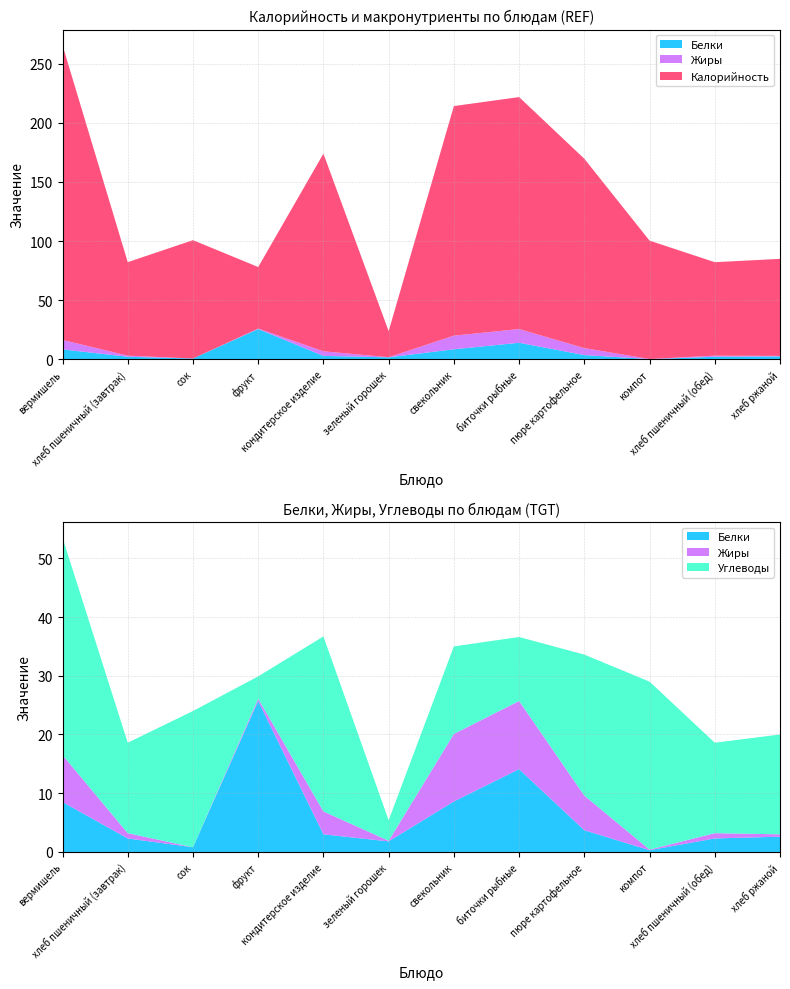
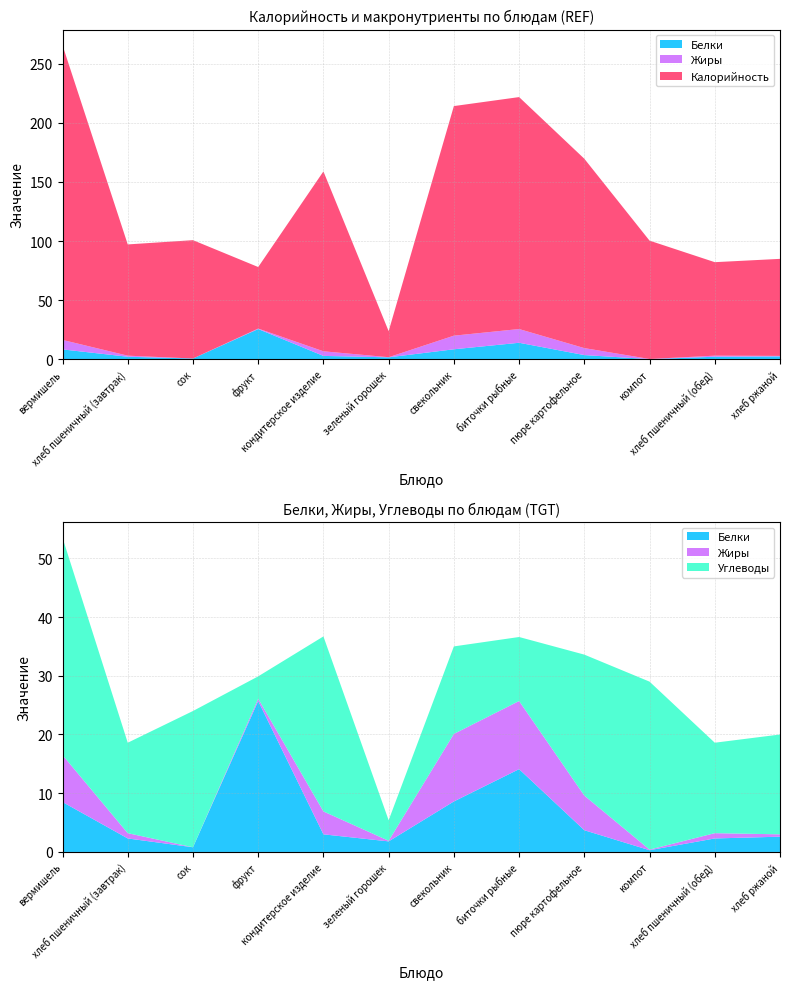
Калорийность и макронутриенты по блюдам (REF), Калорийность, хлеб пшеничный (завтрак): 79 -> 94
Калорийность и макронутриенты по блюдам (REF), Калорийность, кондитерское изделие: 167 -> 152
